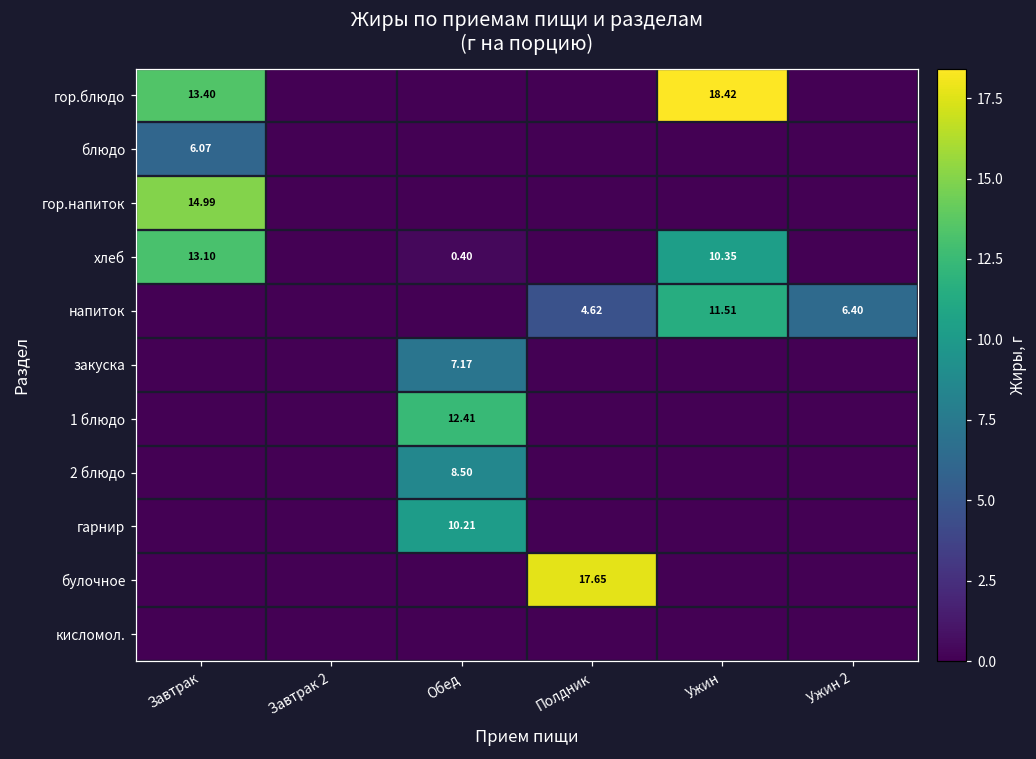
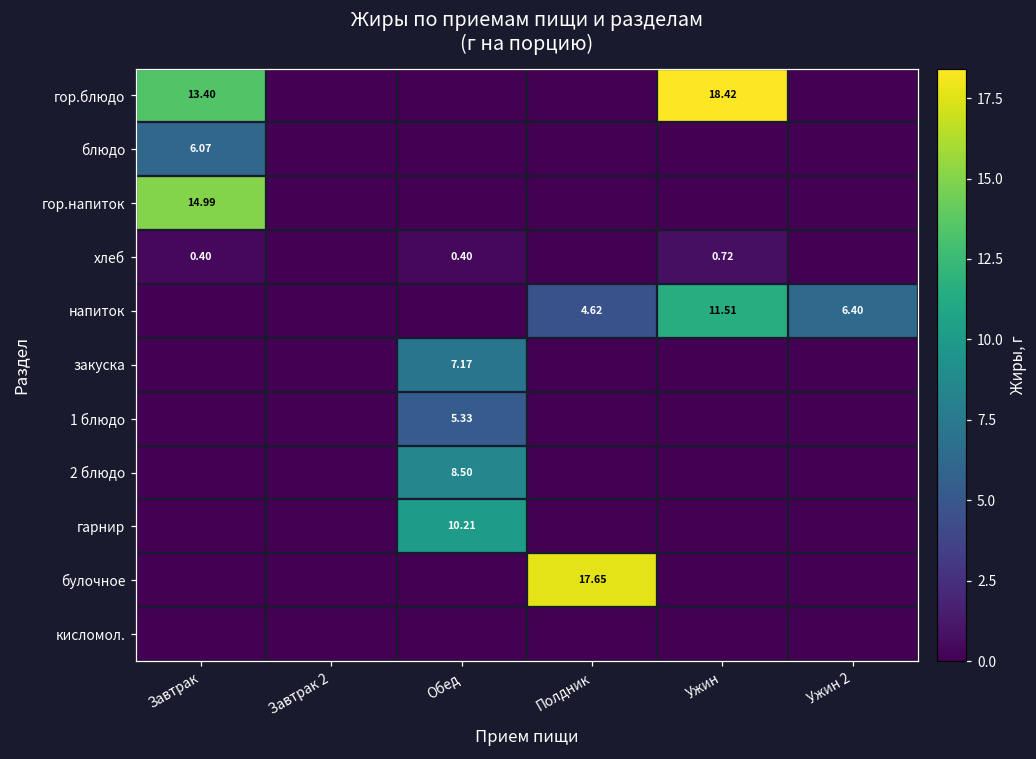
хлеб, Завтрак: 13.10 -> 0.40
хлеб, Ужин: 10.35 -> 0.72
1 блюдо, Обед: 12.41 -> 5.33
